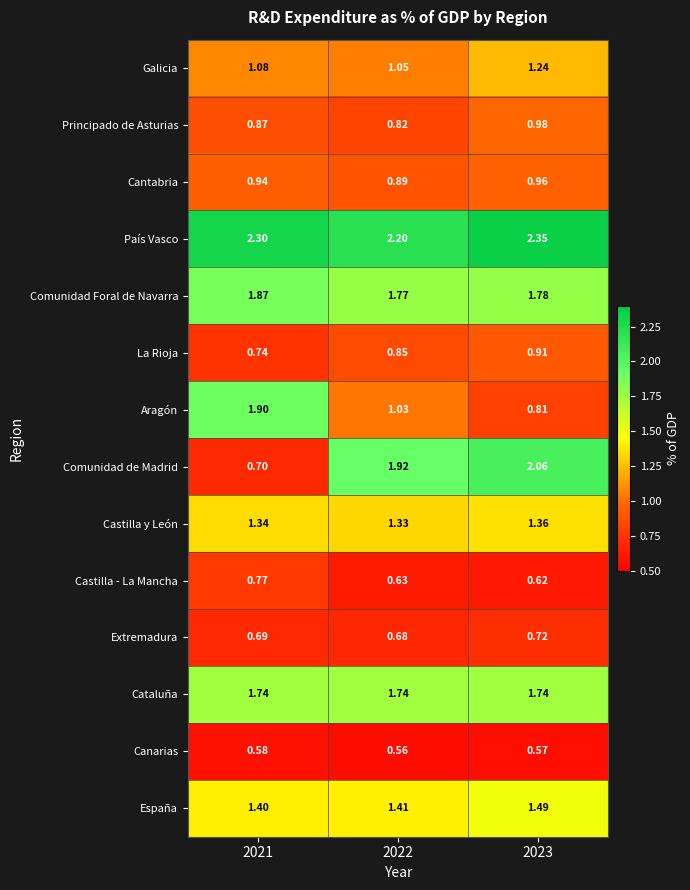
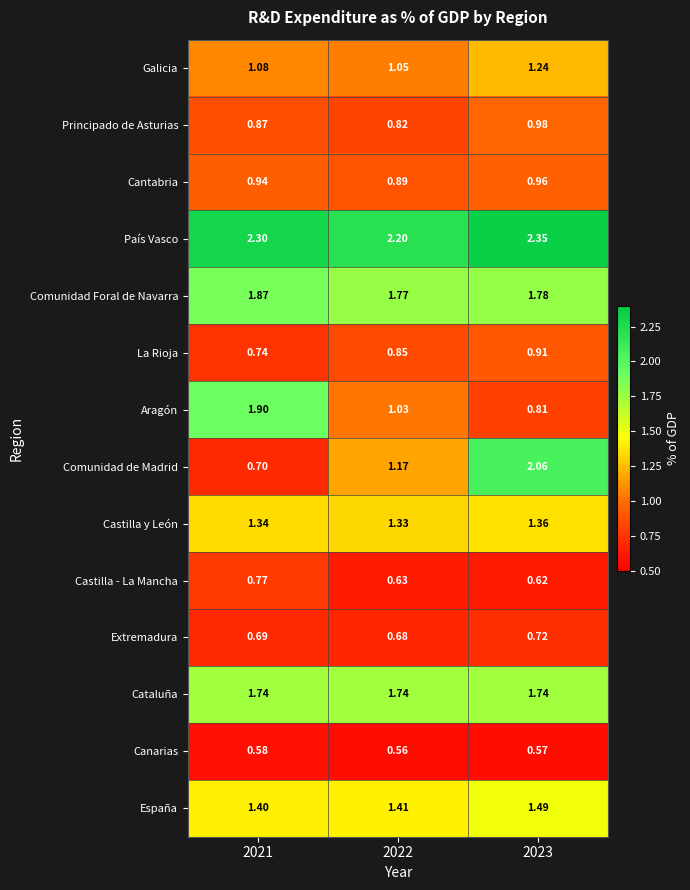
Comunidad de Madrid, 2022: 1.92 -> 1.17
